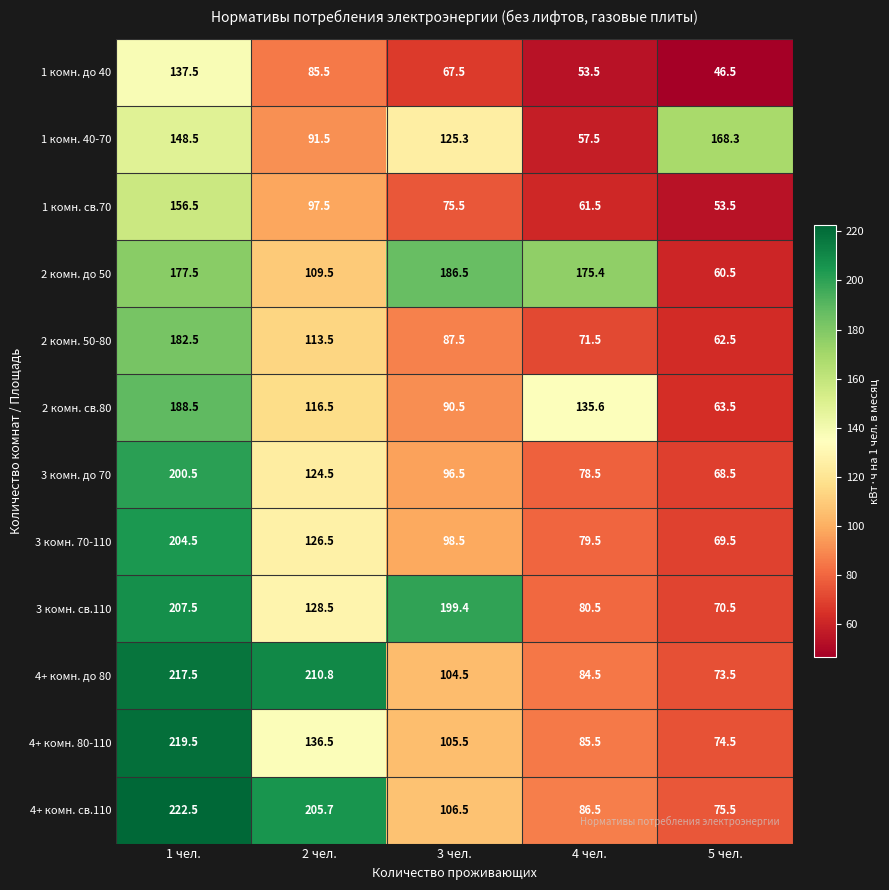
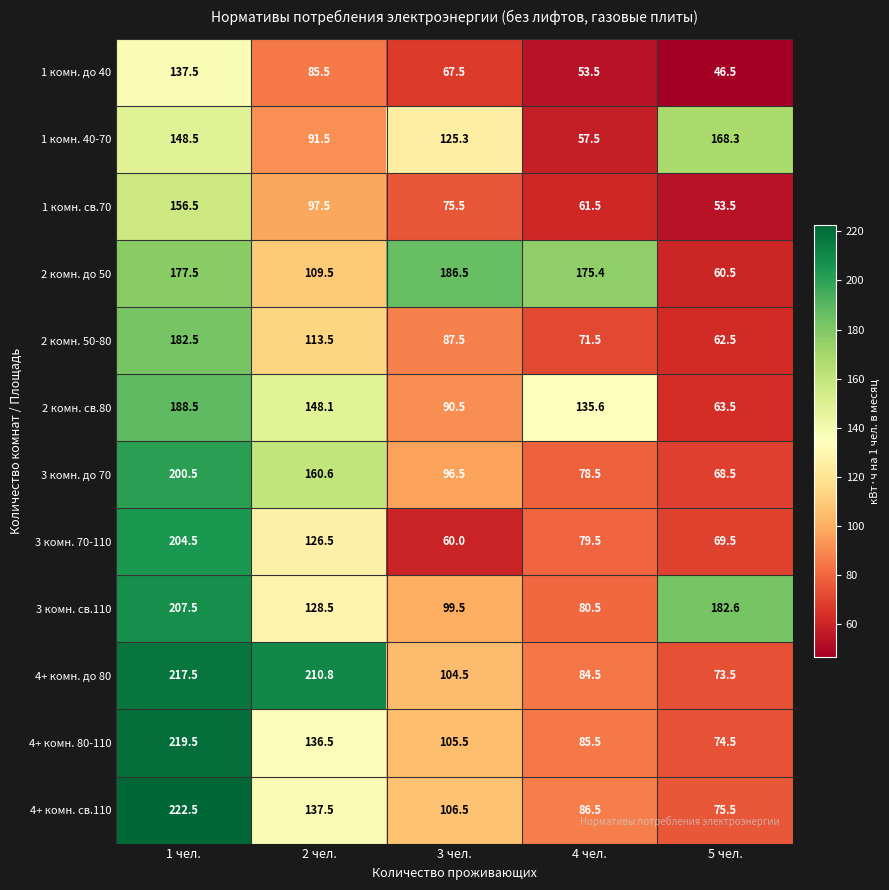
2 комн. св.80, 2 чел.: 116.5 -> 148.1
3 комн. до 70, 2 чел.: 124.5 -> 160.6
3 комн. 70-110, 3 чел.: 98.5 -> 60.0
3 комн. св.110, 3 чел.: 199.4 -> 99.5
3 комн. св.110, 5 чел.: 70.5 -> 182.6
4+ комн. св.110, 2 чел.: 205.7 -> 137.5
